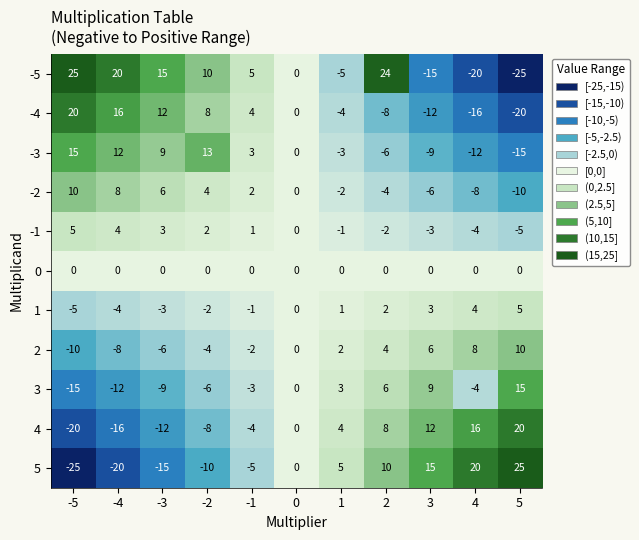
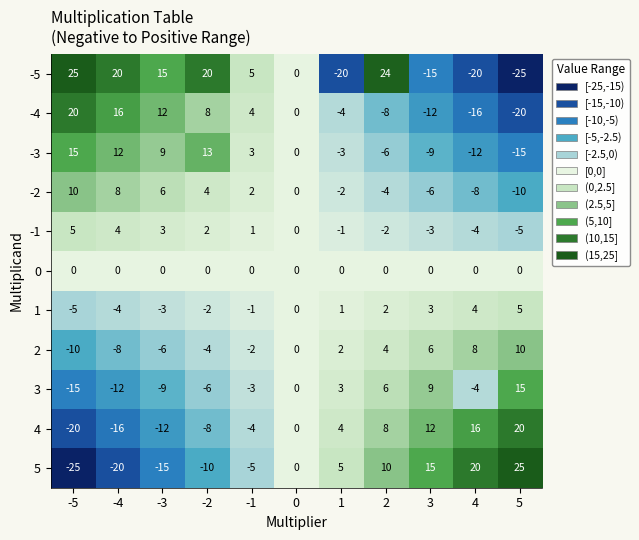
-5, -2: 10 -> 20
-5, 1: -5 -> -20
